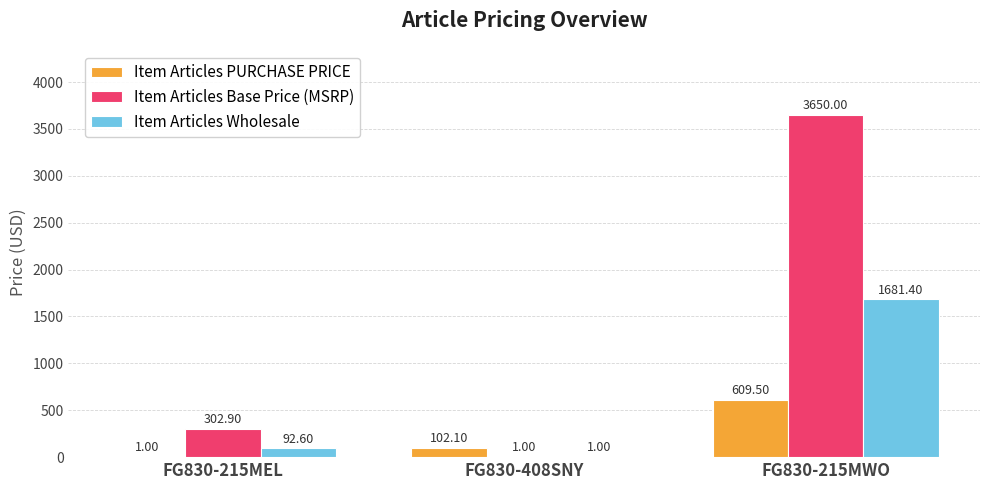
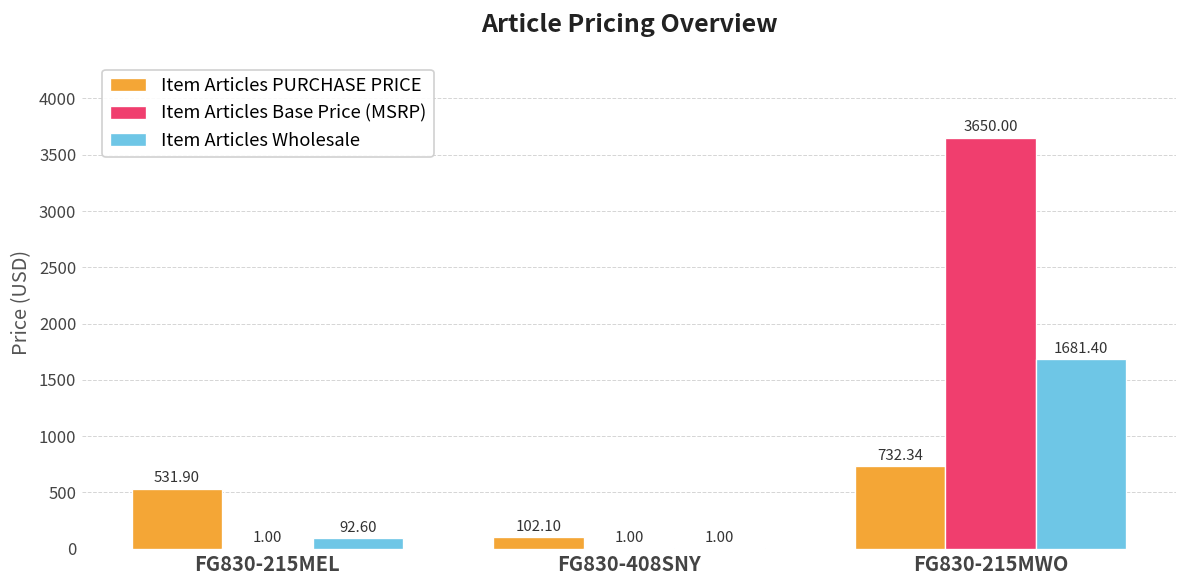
Item Articles PURCHASE PRICE, FG830-215MEL: 1.00 -> 531.90
Item Articles Base Price (MSRP), FG830-215MEL: 302.90 -> 1.00
Item Articles PURCHASE PRICE, FG830-215MWO: 609.50 -> 732.34
